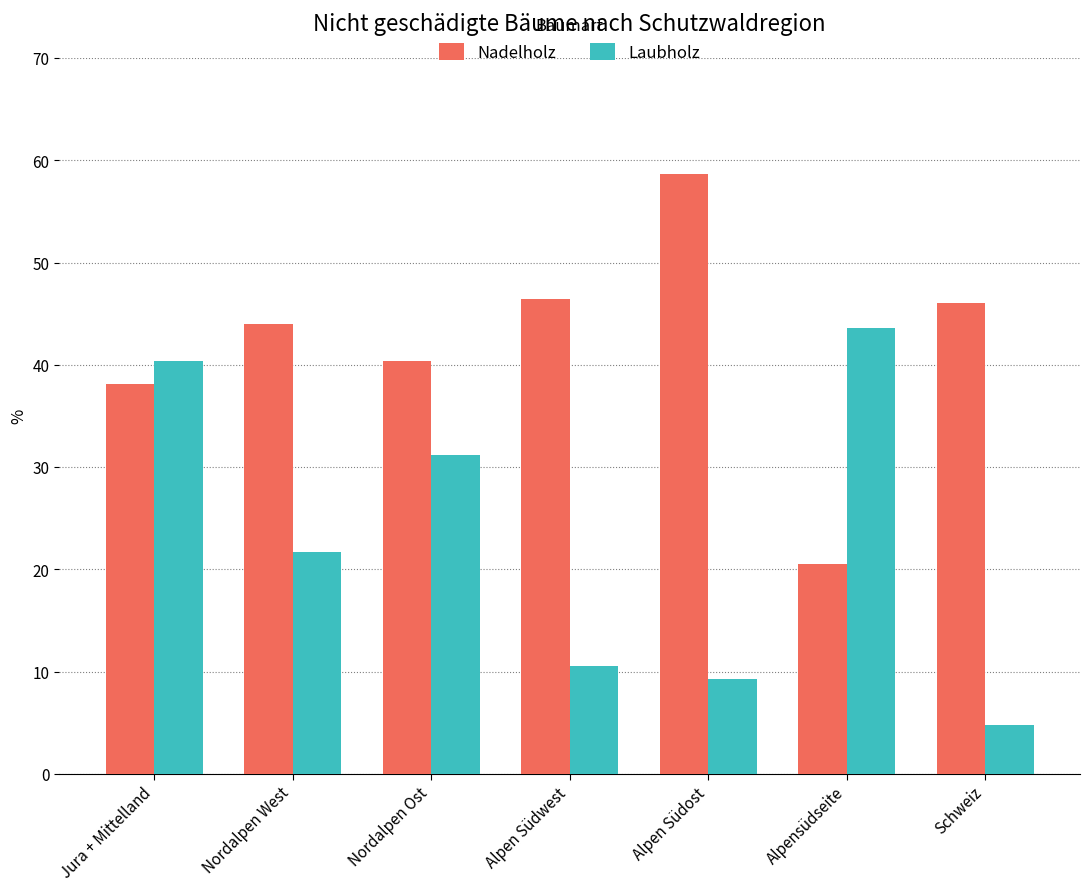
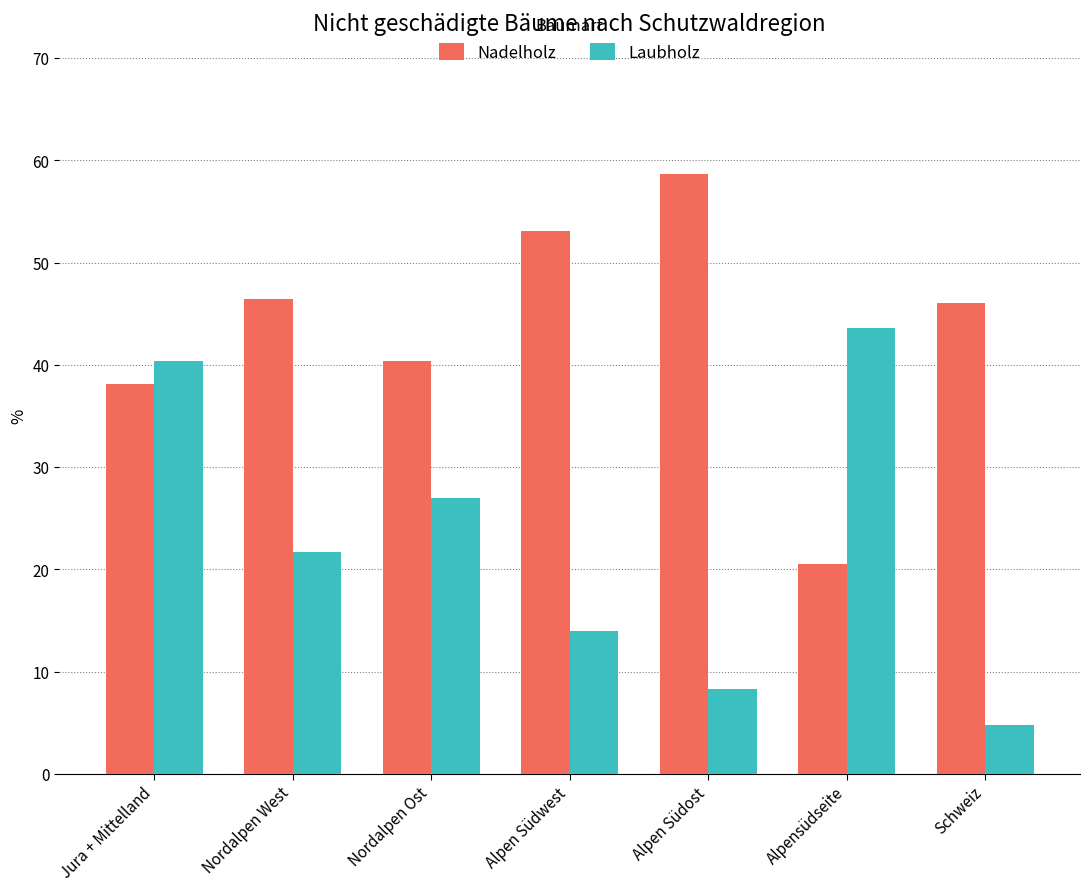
Nadelholz, Nordalpen West: 44.0 -> 46.4
Laubholz, Nordalpen Ost: 31.2 -> 27.0
Nadelholz, Alpen Südwest: 46.4 -> 53.1
Laubholz, Alpen Südwest: 10.5 -> 14.0
Laubholz, Alpen Südost: 9.3 -> 8.3
